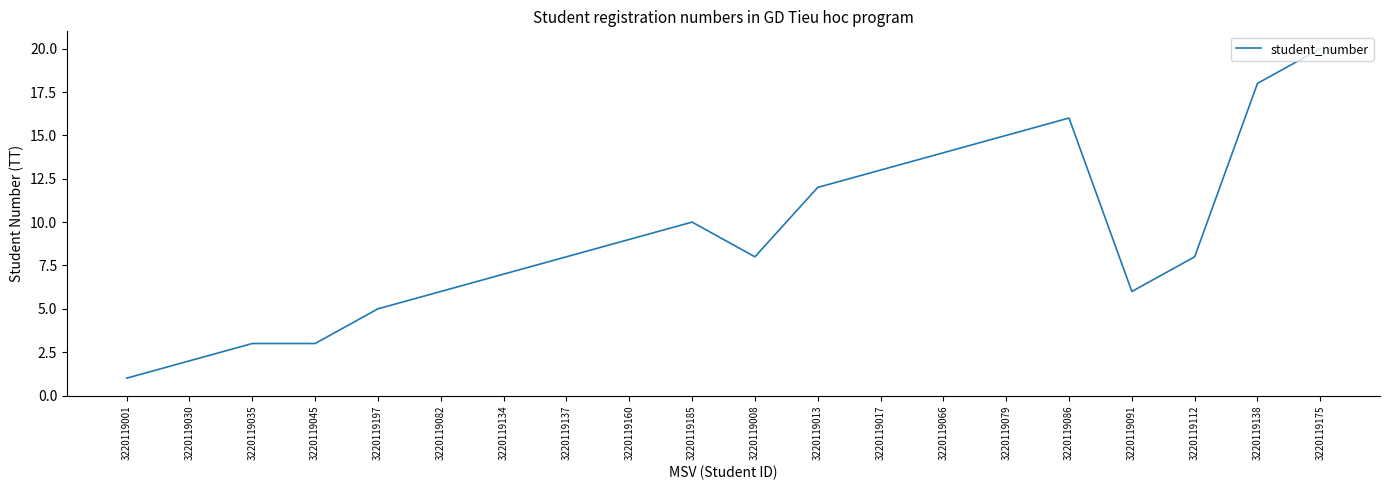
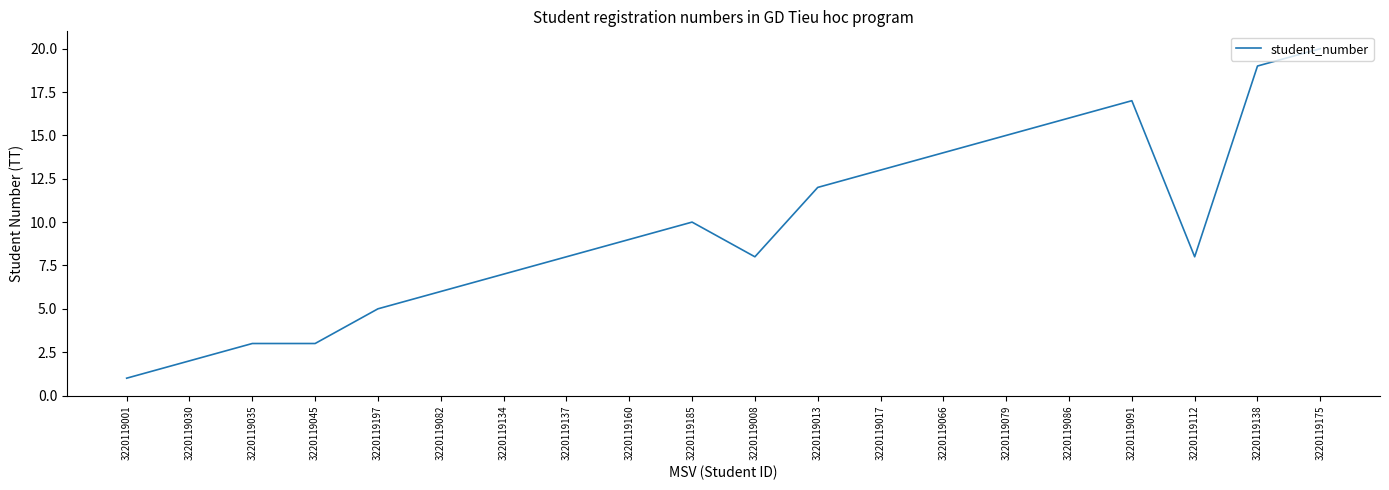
3220119091: 6 -> 17
3220119138: 18 -> 19
